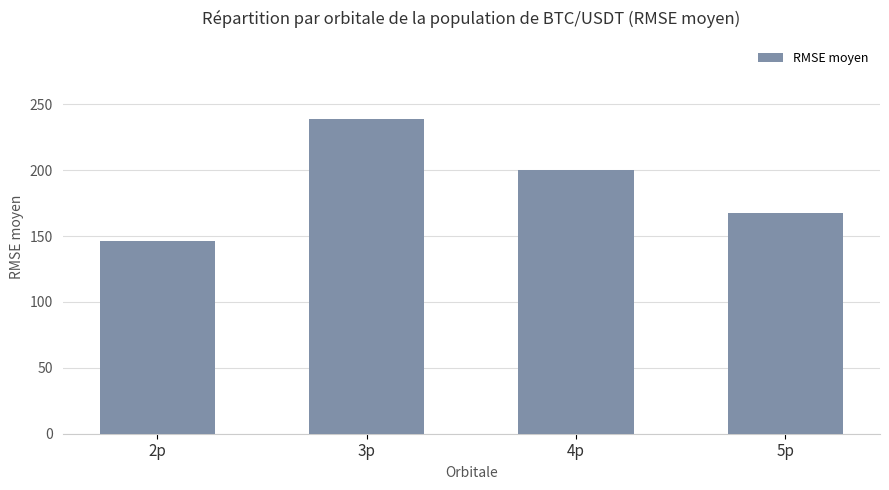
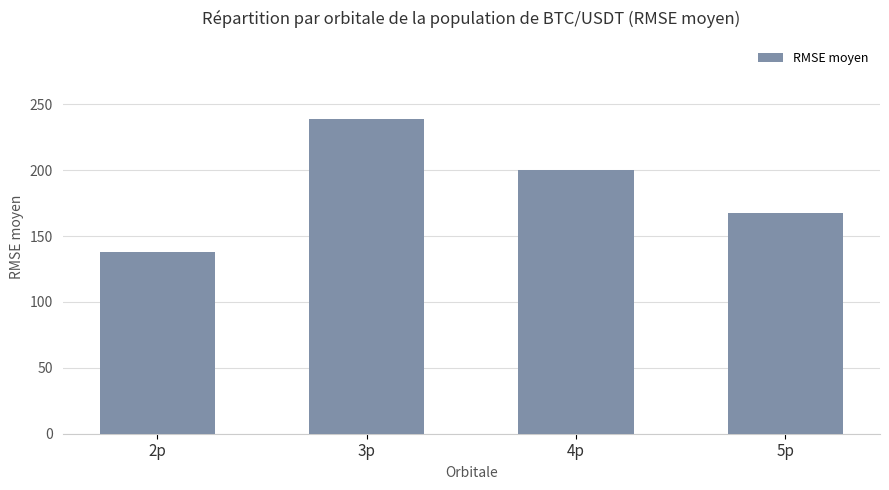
2p: 146 -> 138
